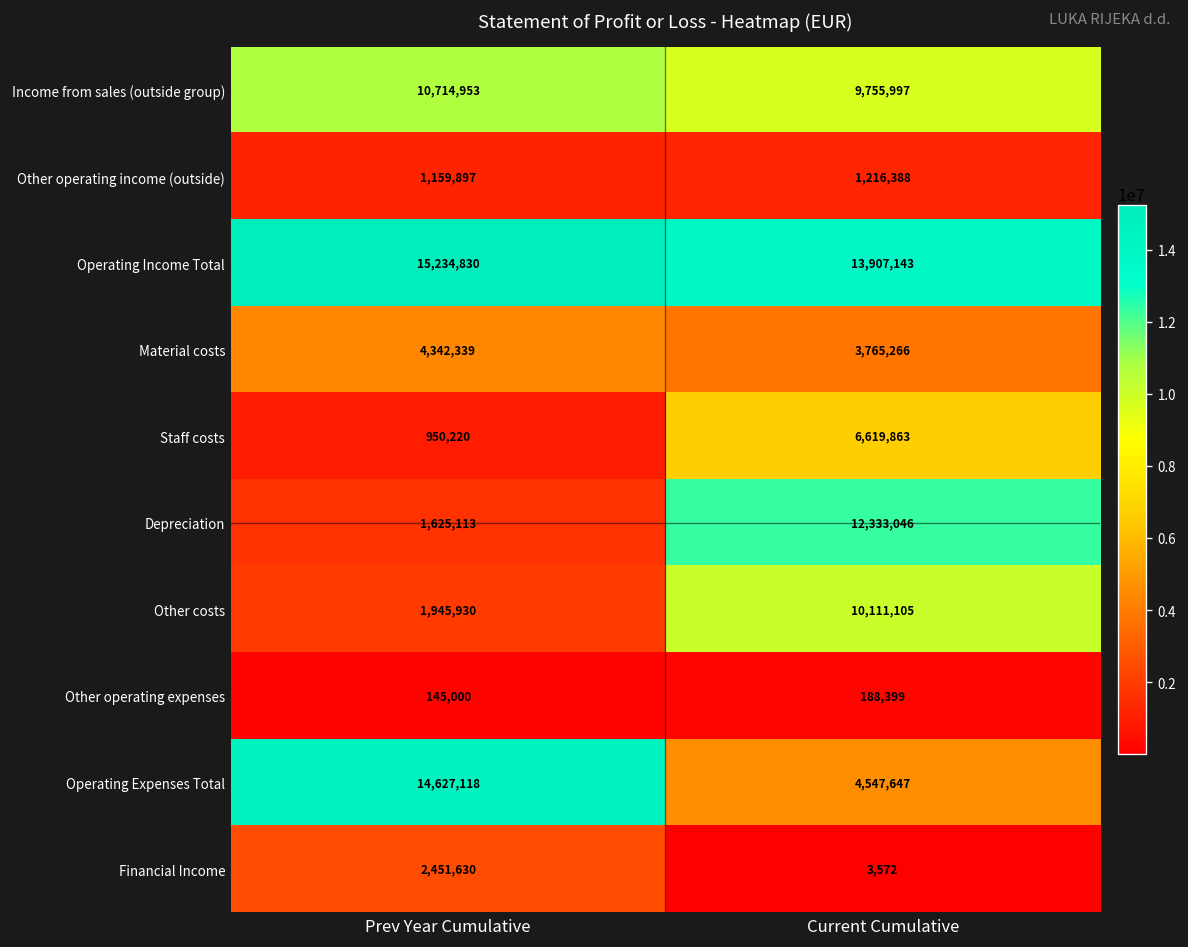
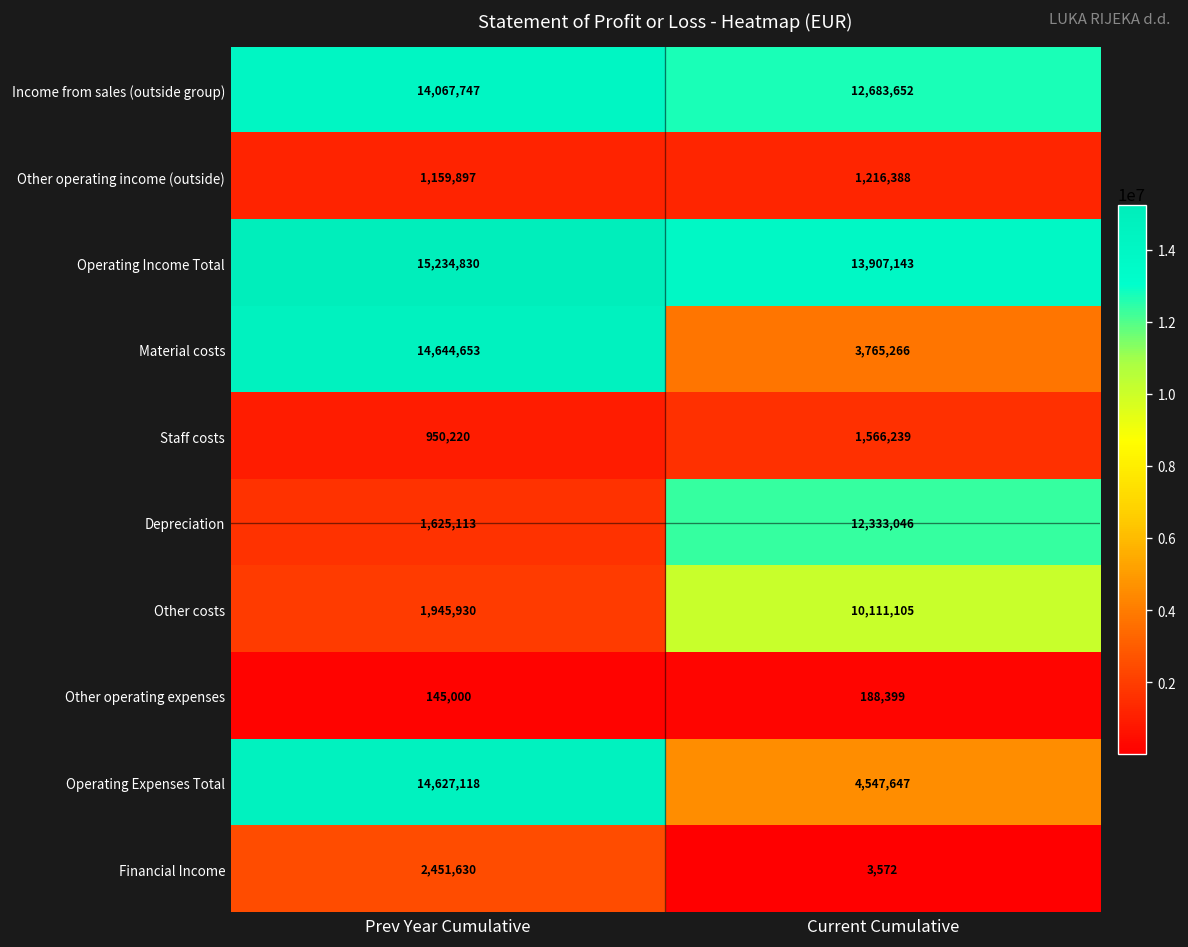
Income from sales (outside group), Prev Year Cumulative: 10,714,953 -> 14,067,747
Income from sales (outside group), Current Cumulative: 9,755,997 -> 12,683,652
Material costs, Prev Year Cumulative: 4,342,339 -> 14,644,653
Staff costs, Current Cumulative: 6,619,863 -> 1,566,239
